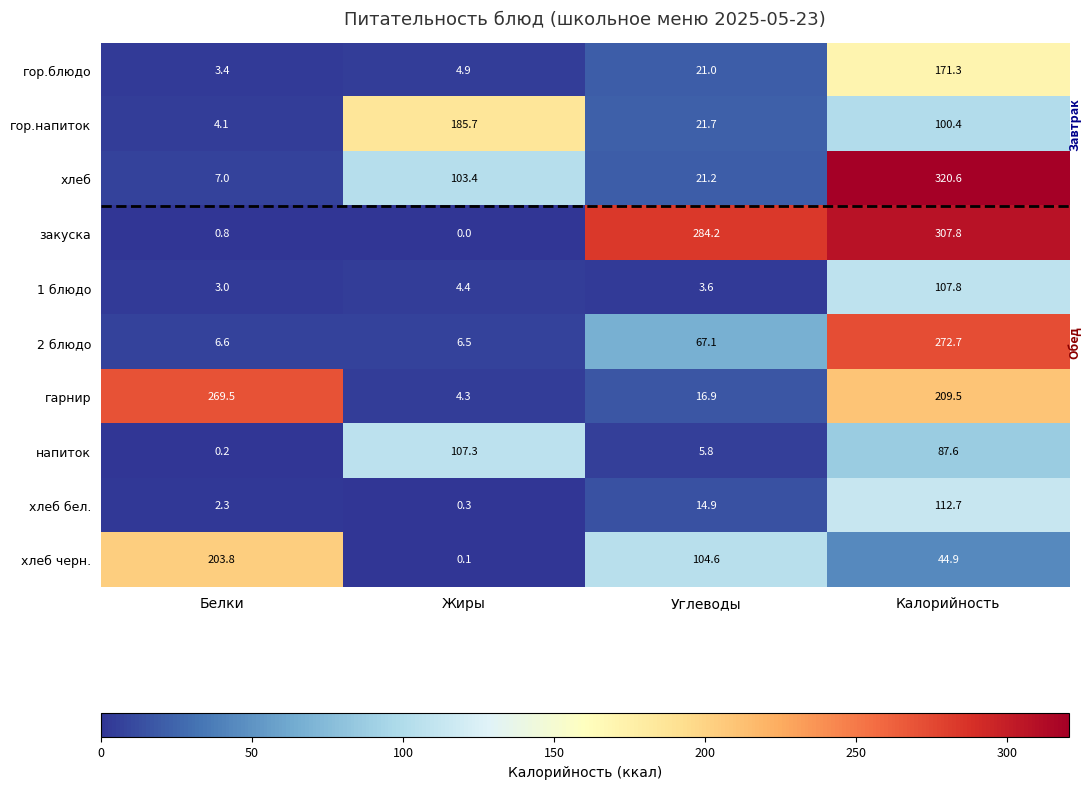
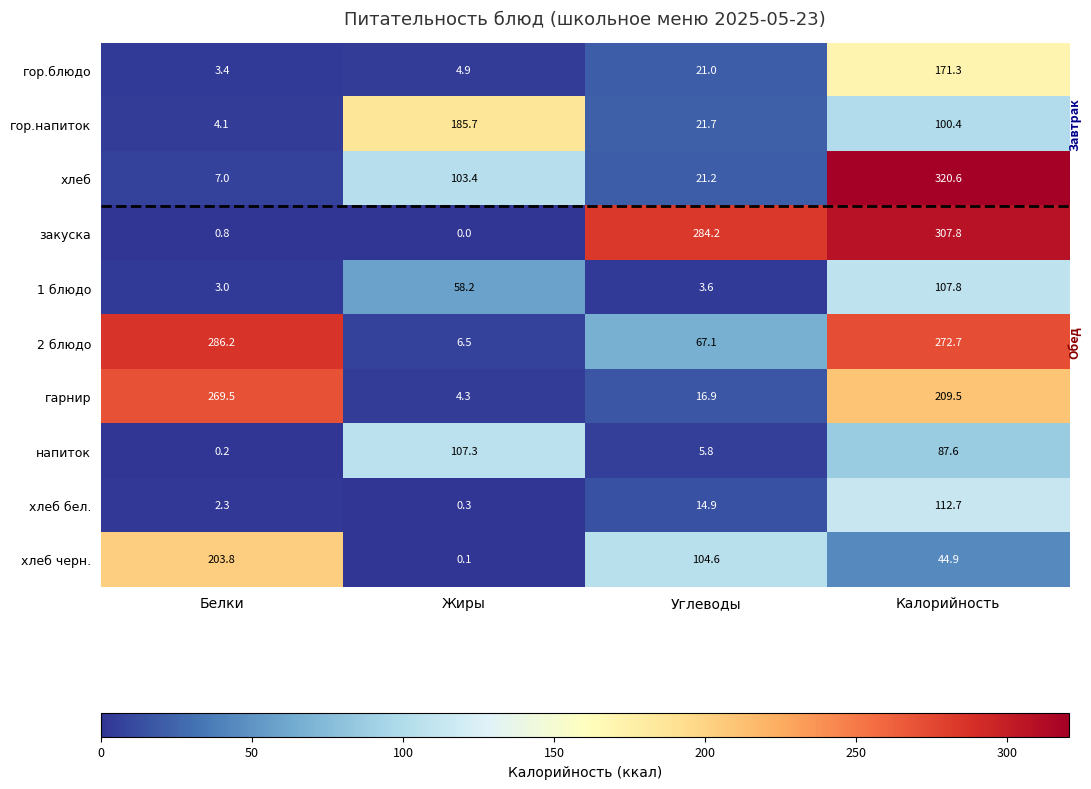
1 блюдо, Жиры: 4.4 -> 58.2
2 блюдо, Белки: 6.6 -> 286.2
